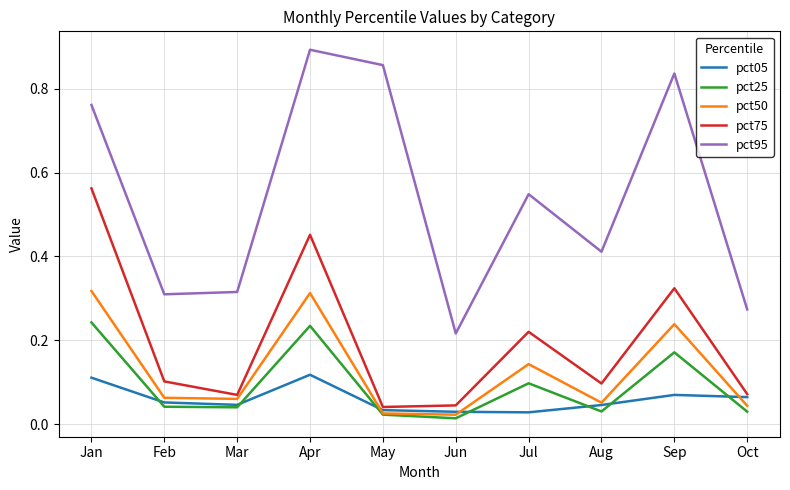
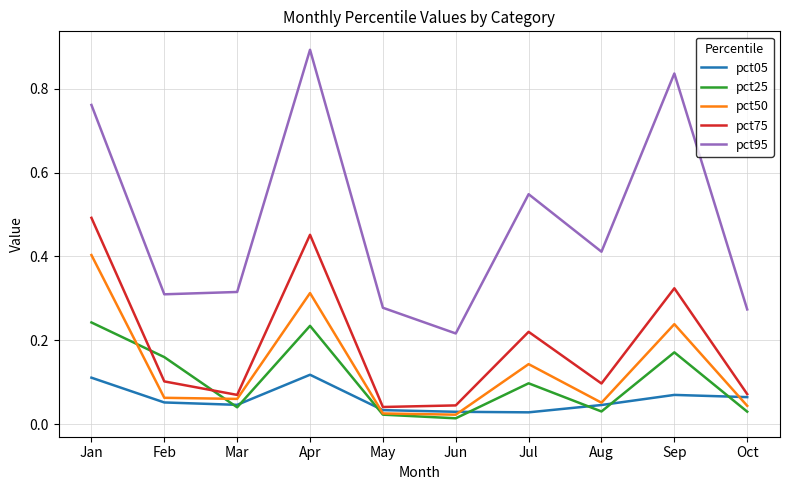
pct50, Jan: 0.32 -> 0.40
pct75, Jan: 0.56 -> 0.49
pct25, Feb: 0.04 -> 0.16
pct95, May: 0.86 -> 0.28
